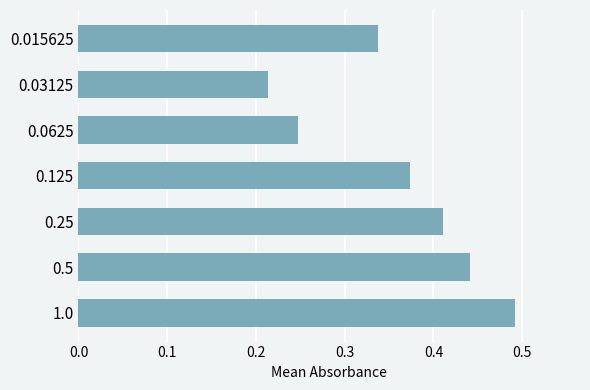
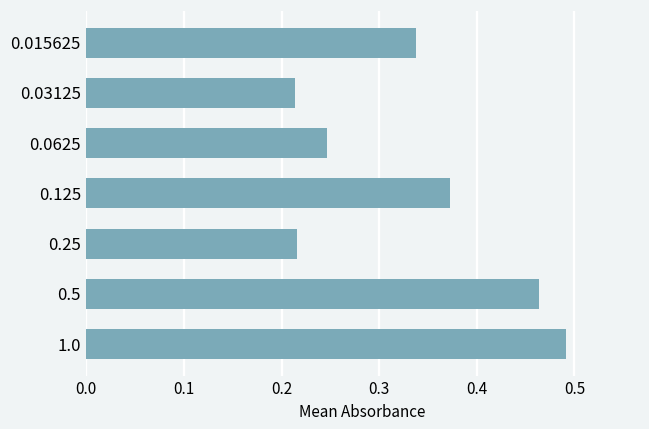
0.25: 0.41 -> 0.22
0.5: 0.44 -> 0.46
